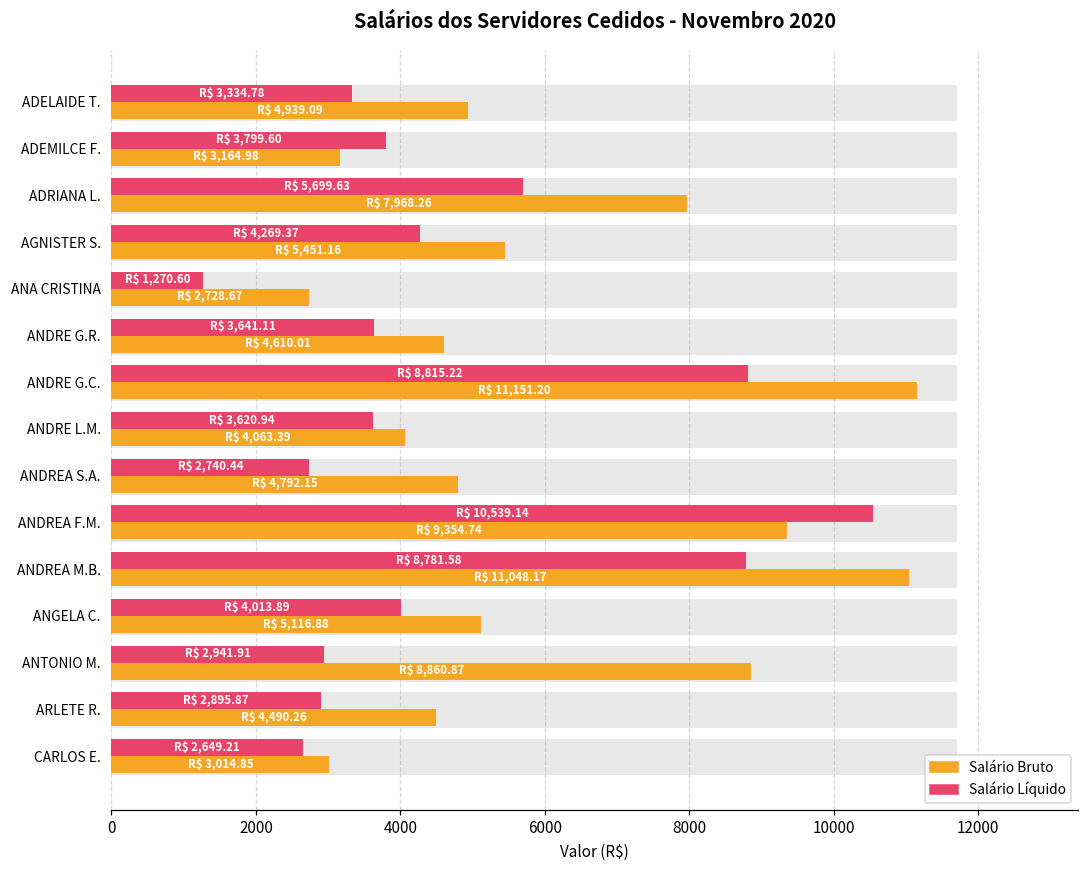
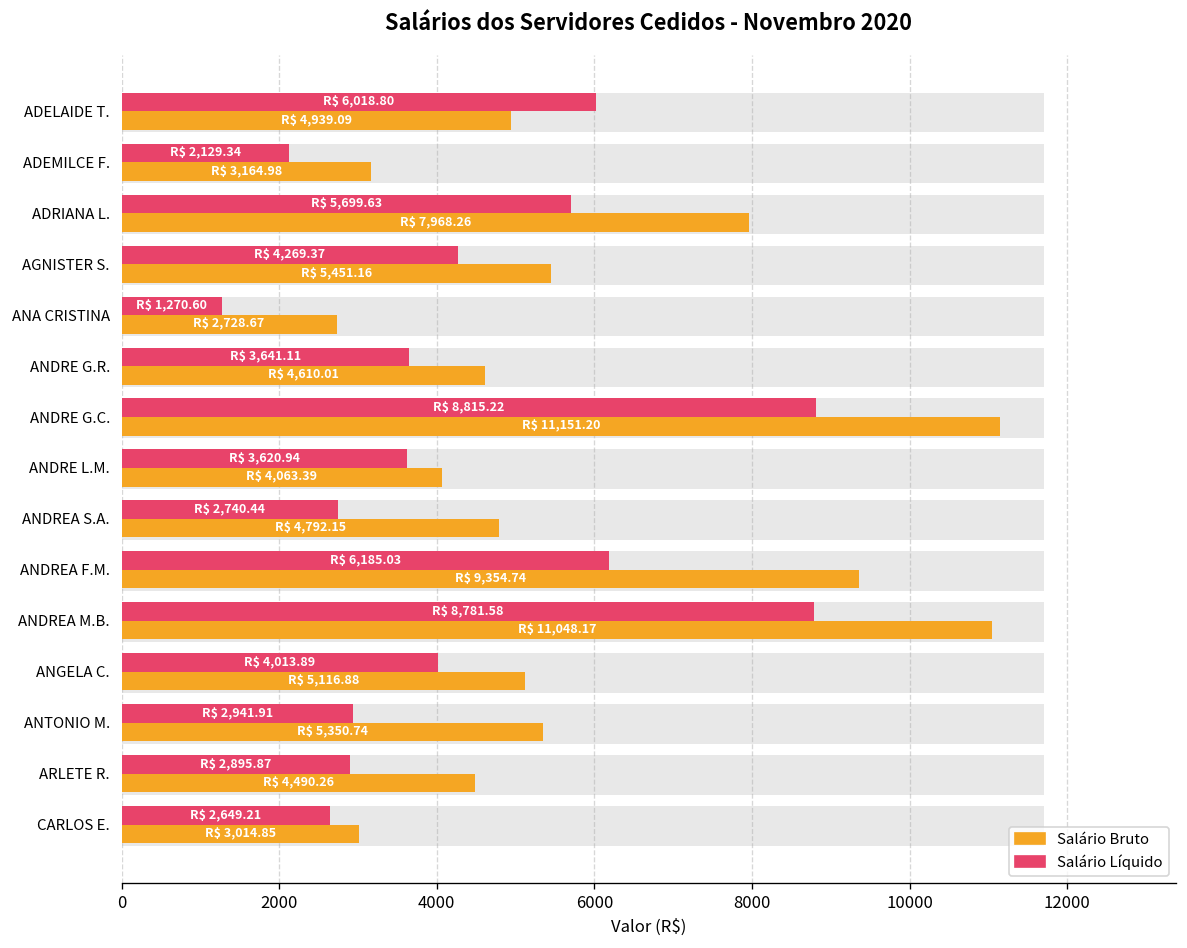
Salário Líquido, ADELAIDE T.: 3,334.78 -> 6,018.80
Salário Líquido, ADEMILCE F.: 3,799.60 -> 2,129.34
Salário Líquido, ANDREA F.M.: 10,539.14 -> 6,185.03
Salário Bruto, ANTONIO M.: 8,860.87 -> 5,350.74
